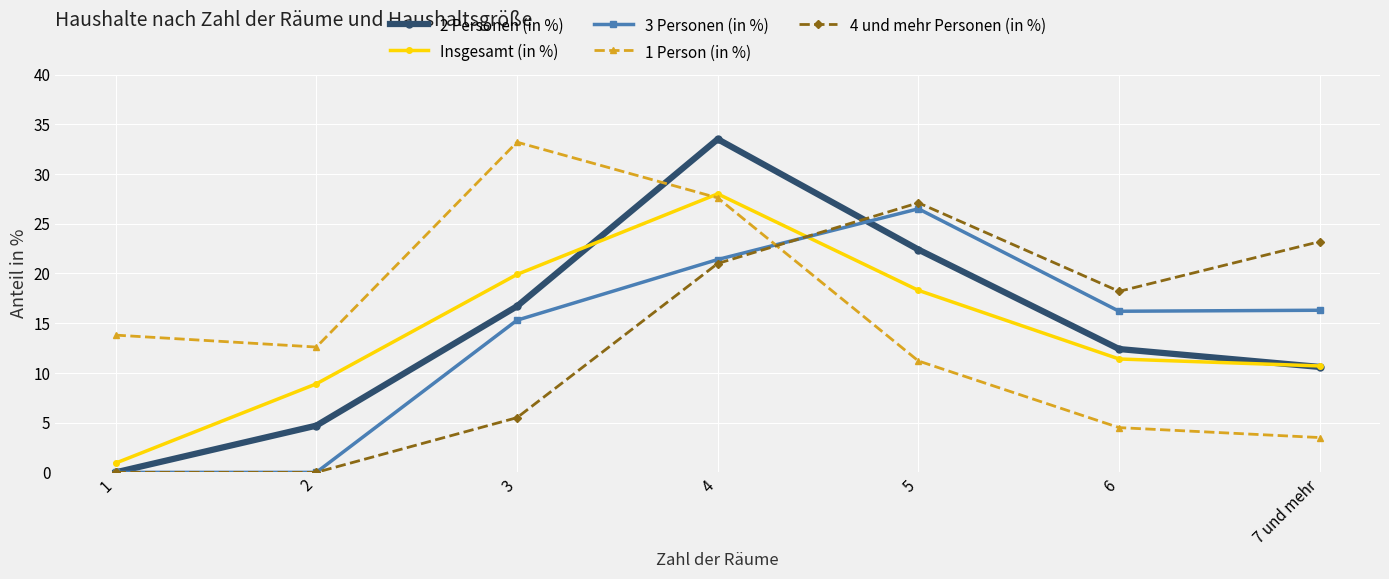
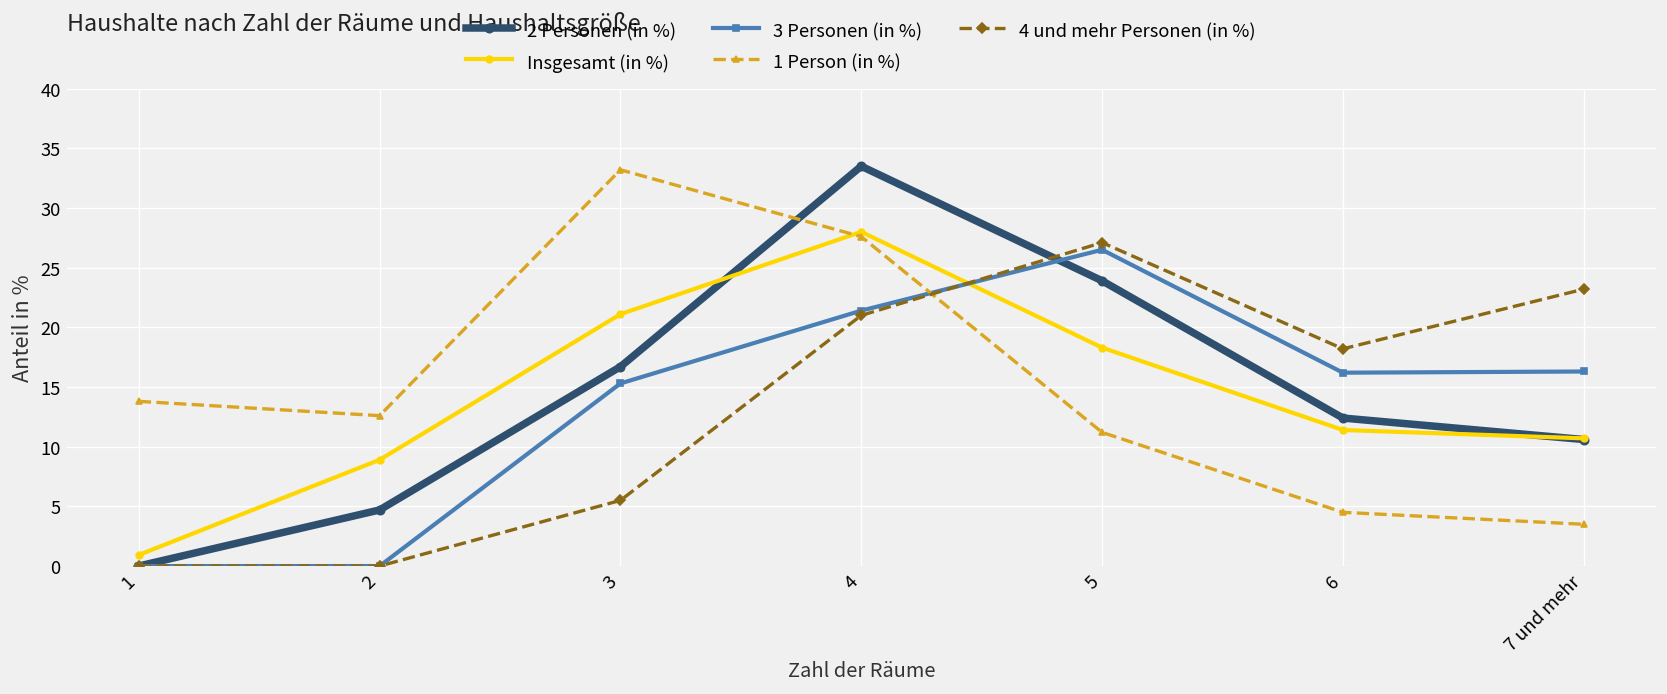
Insgesamt (in %), 3: 20 -> 21
2 Personen (in %), 5: 22 -> 24
